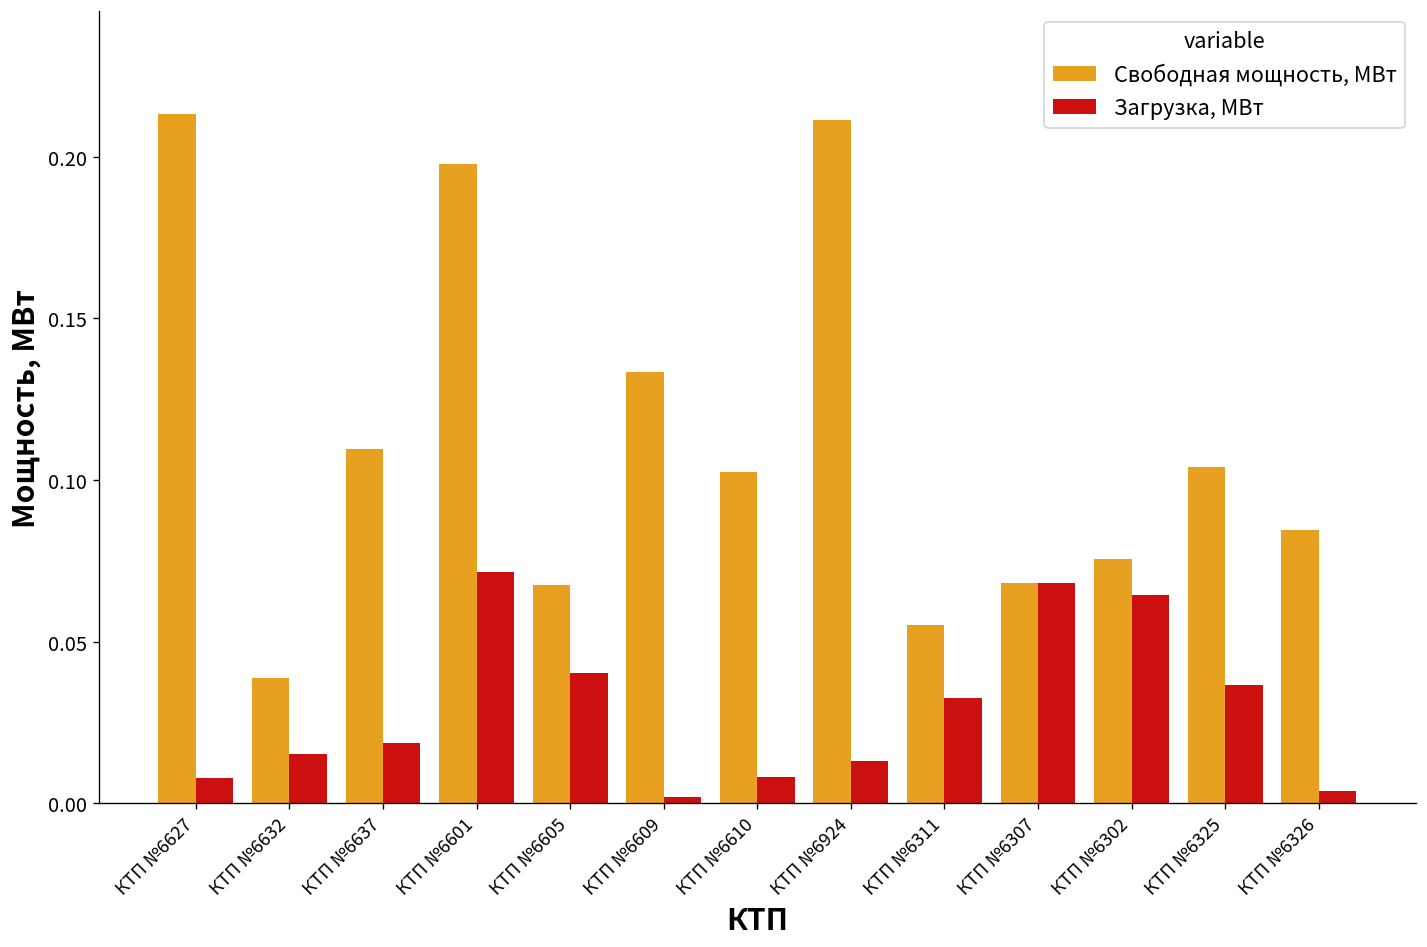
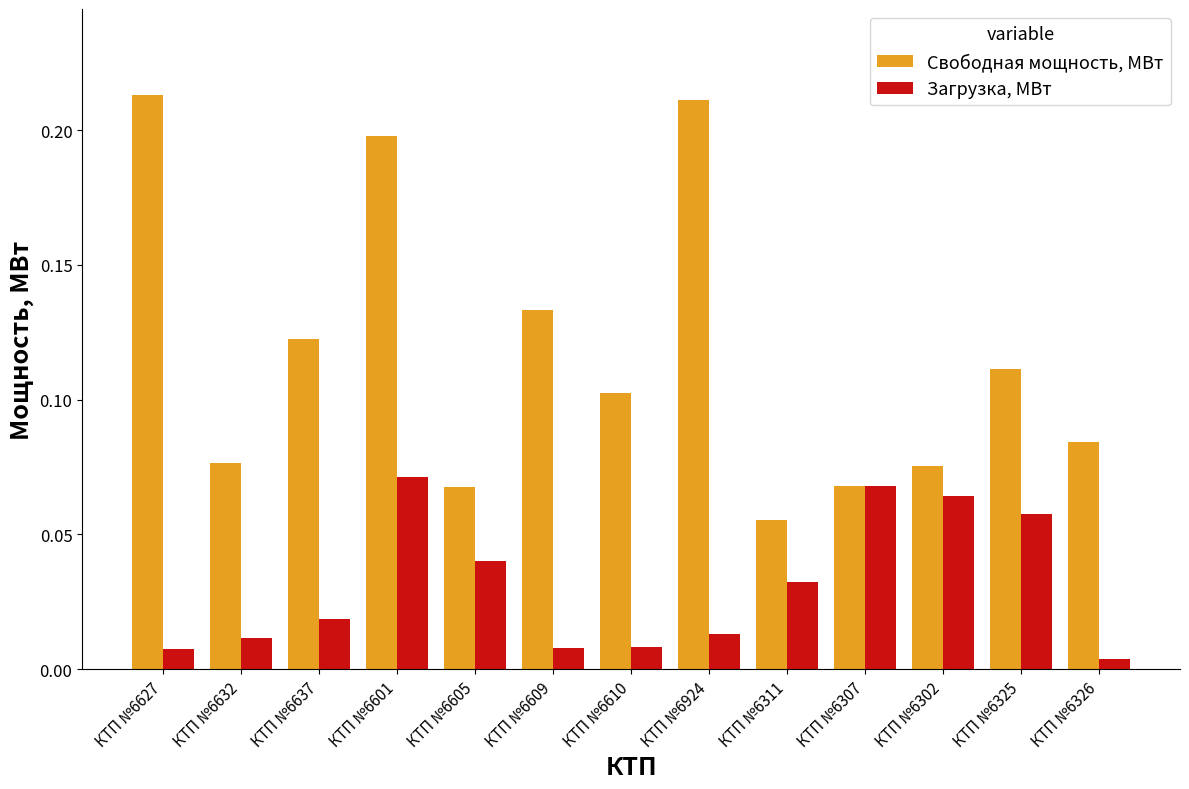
Свободная мощность, МВт, КТП №6632: 0.039 -> 0.076
Загрузка, МВт, КТП №6632: 0.015 -> 0.012
Свободная мощность, МВт, КТП №6637: 0.110 -> 0.122
Загрузка, МВт, КТП №6609: 0.002 -> 0.008
Свободная мощность, МВт, КТП №6325: 0.104 -> 0.111
Загрузка, МВт, КТП №6325: 0.037 -> 0.057
